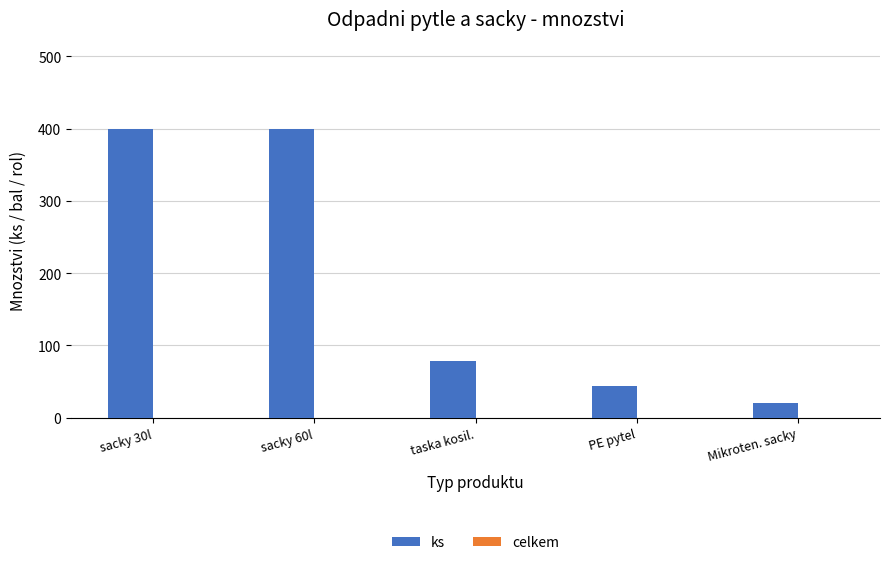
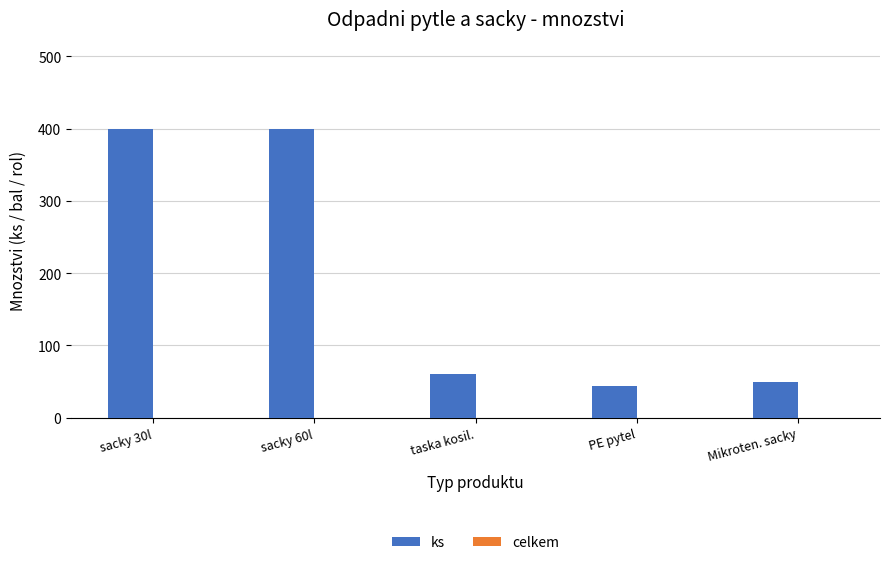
ks, taska kosil.: 80 -> 60
ks, Mikroten. sacky: 20 -> 50
